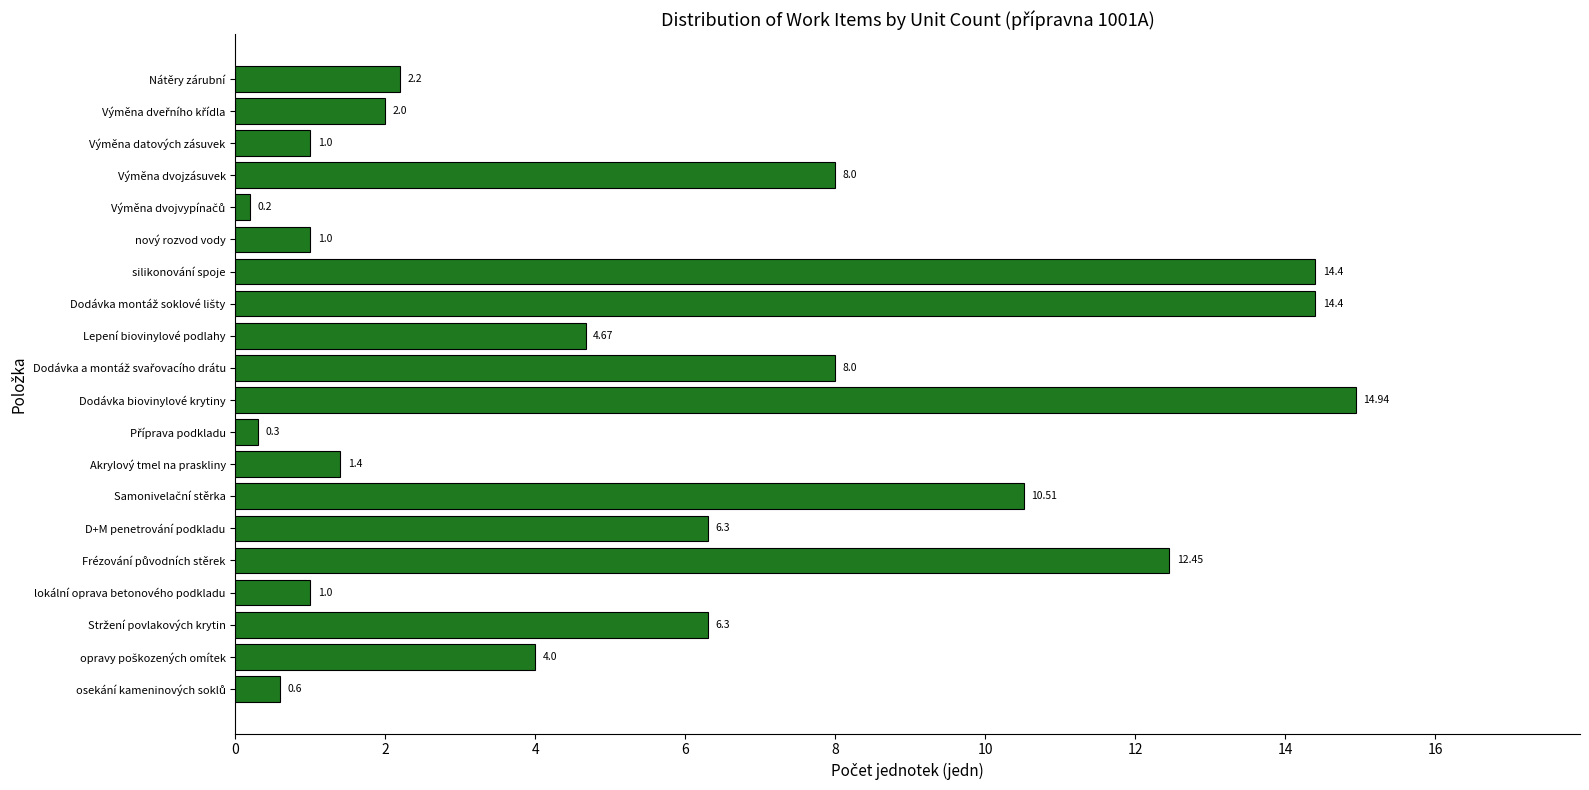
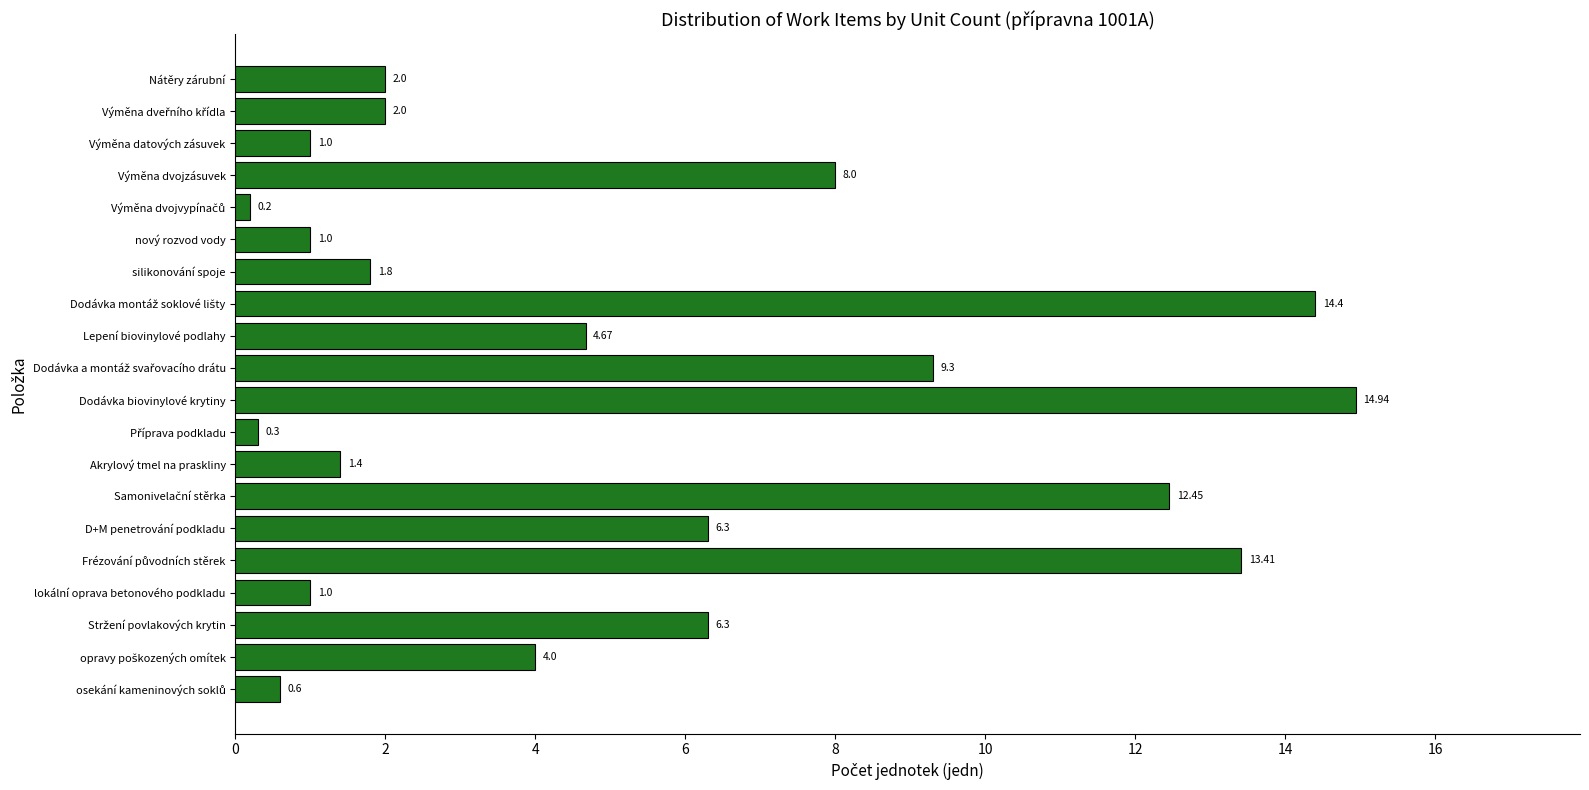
Nátěry zárubní: 2.2 -> 2.0
silikonování spoje: 14.4 -> 1.8
Dodávka a montáž svařovacího drátu: 8.0 -> 9.3
Samonivelační stěrka: 10.51 -> 12.45
Frézování původních stěrek: 12.45 -> 13.41
